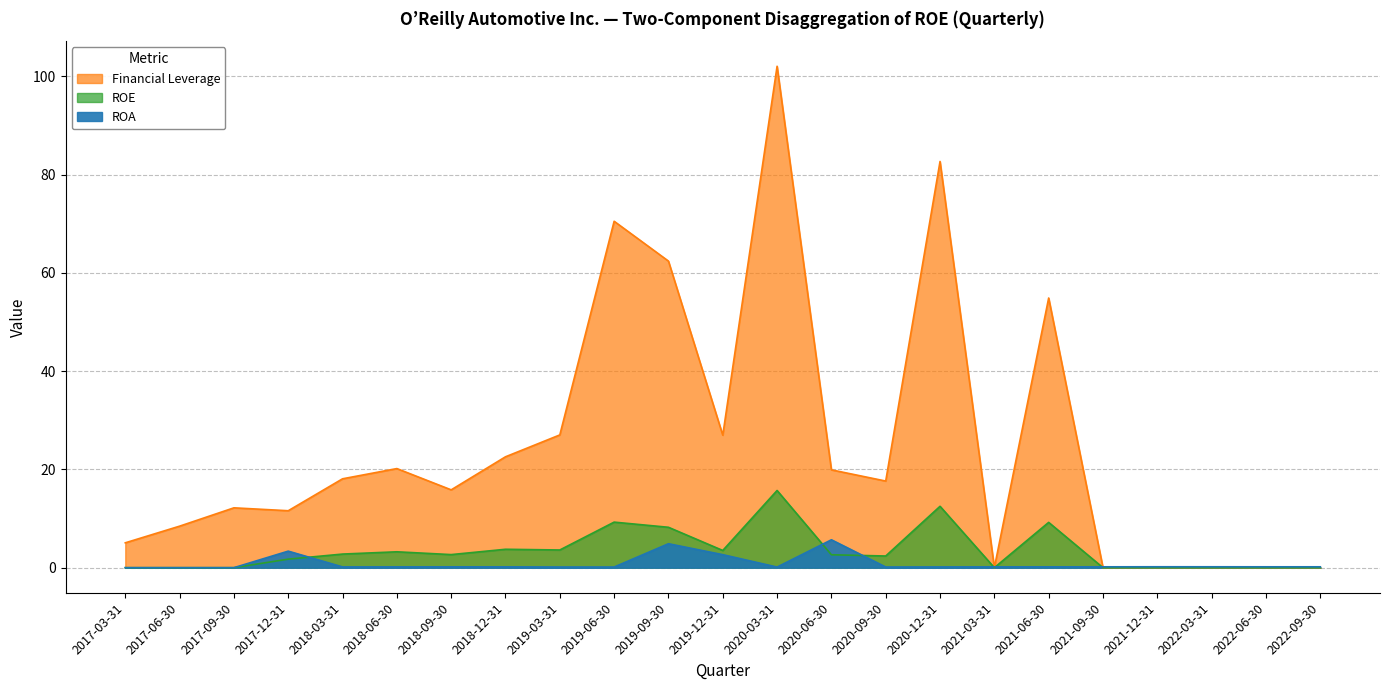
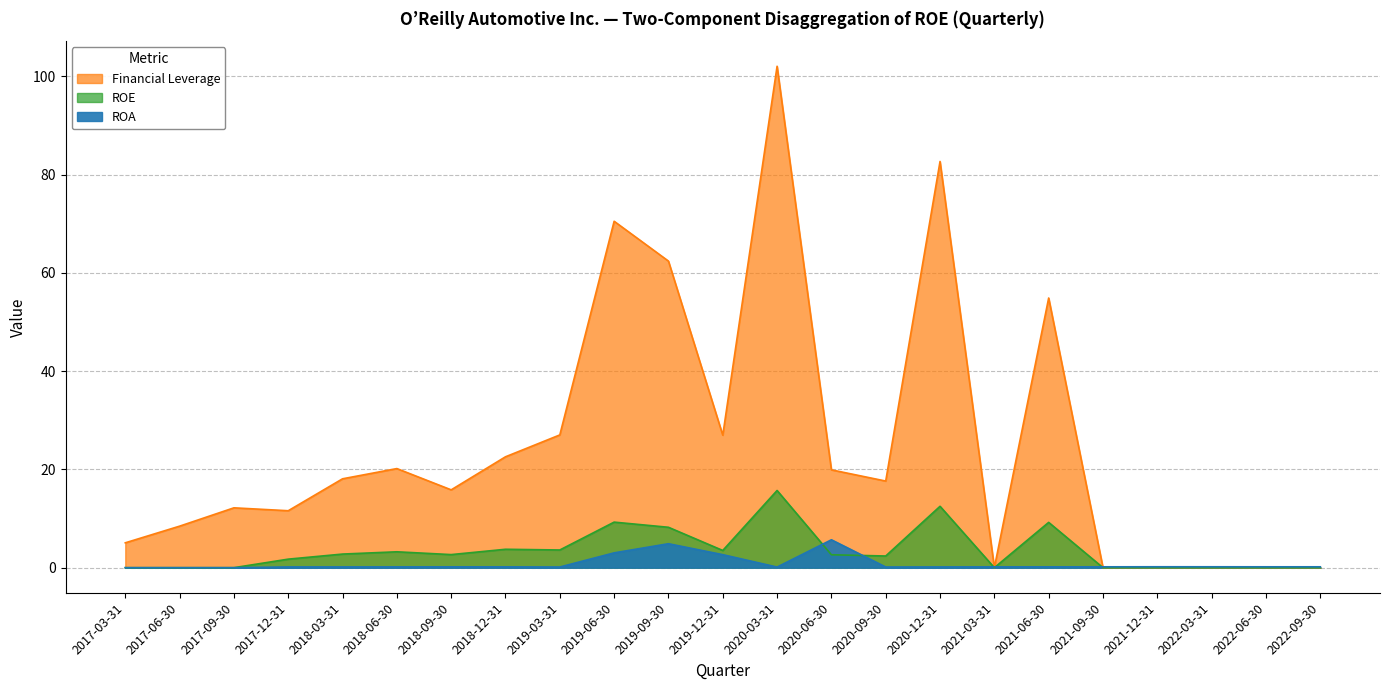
ROA, 2017-12-31: 3 -> 0
ROA, 2019-06-30: 0 -> 3
